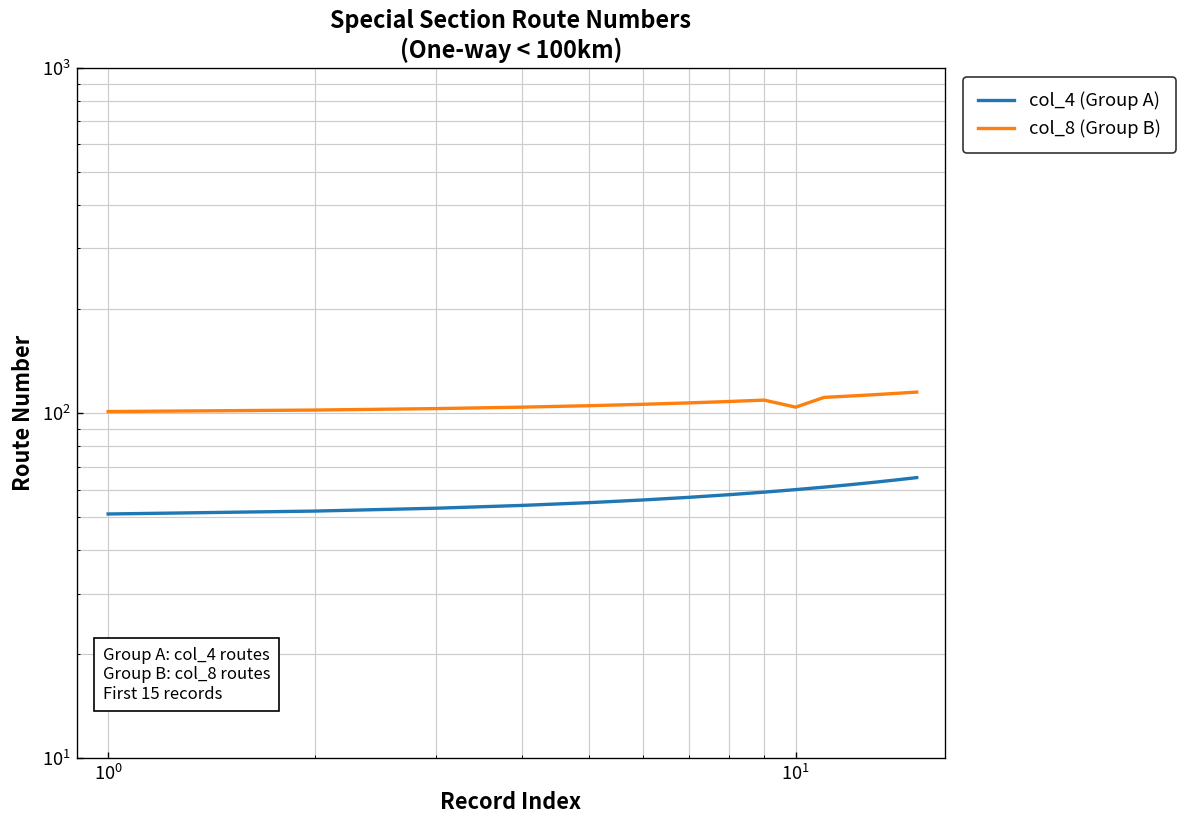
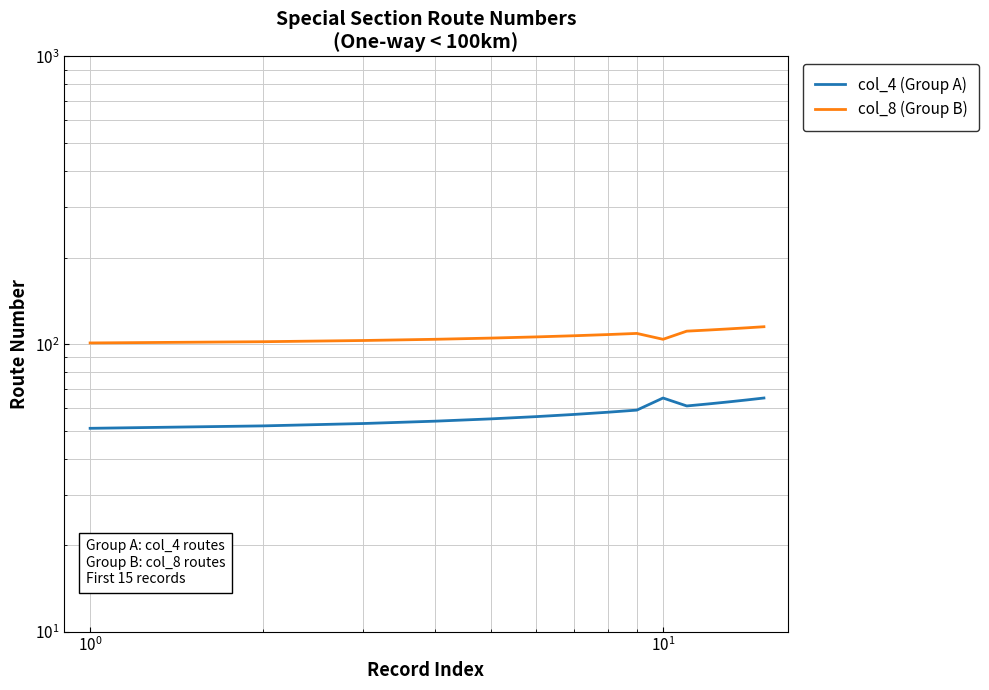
col_4 (Group A), 10^1: 60 -> 65
